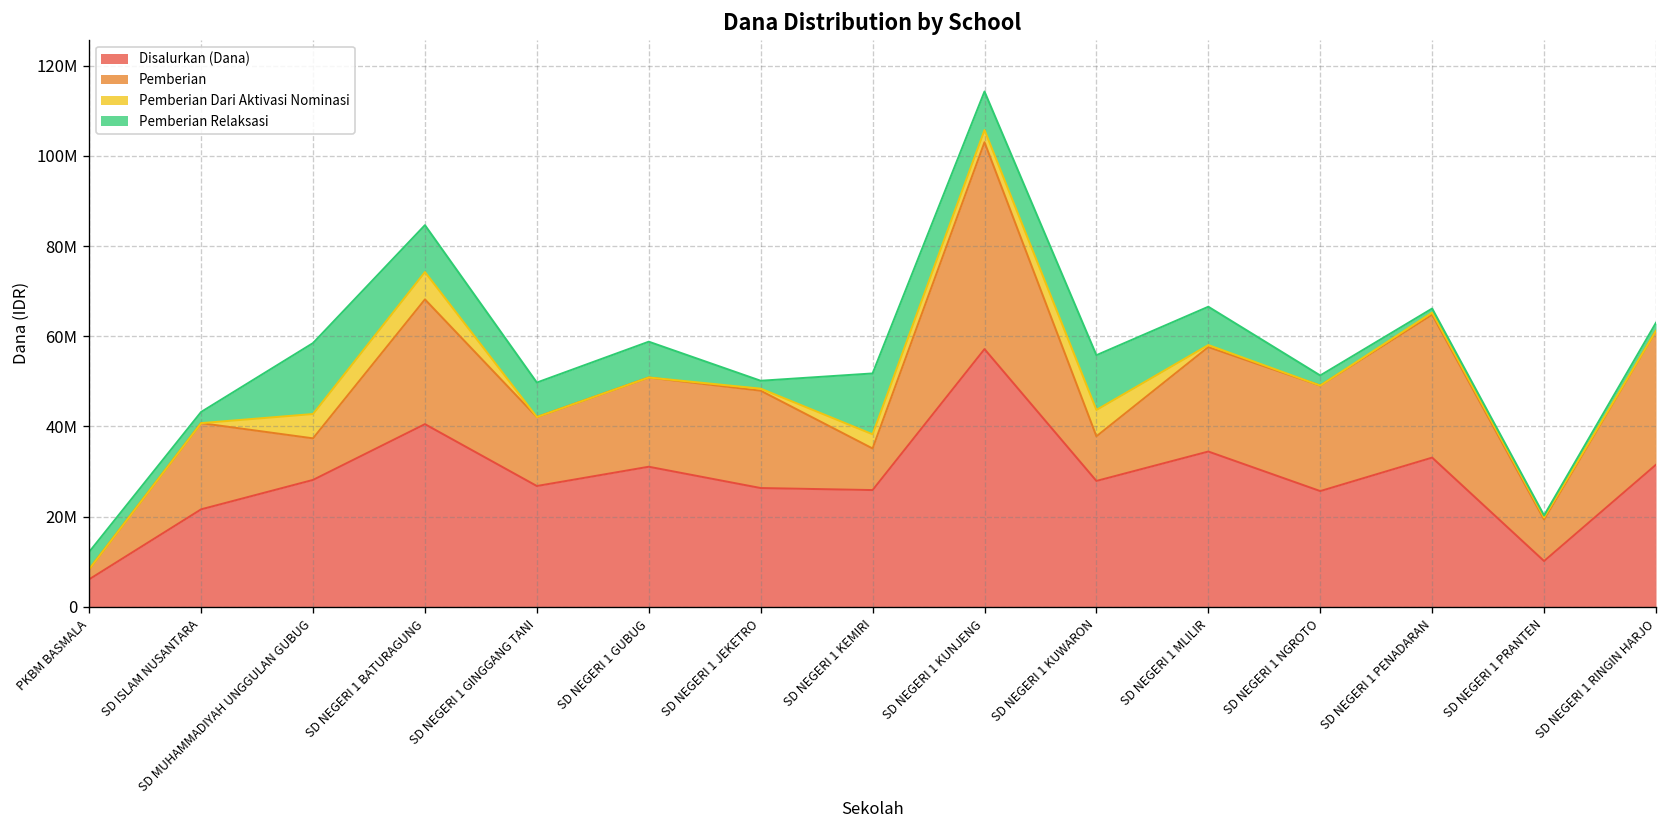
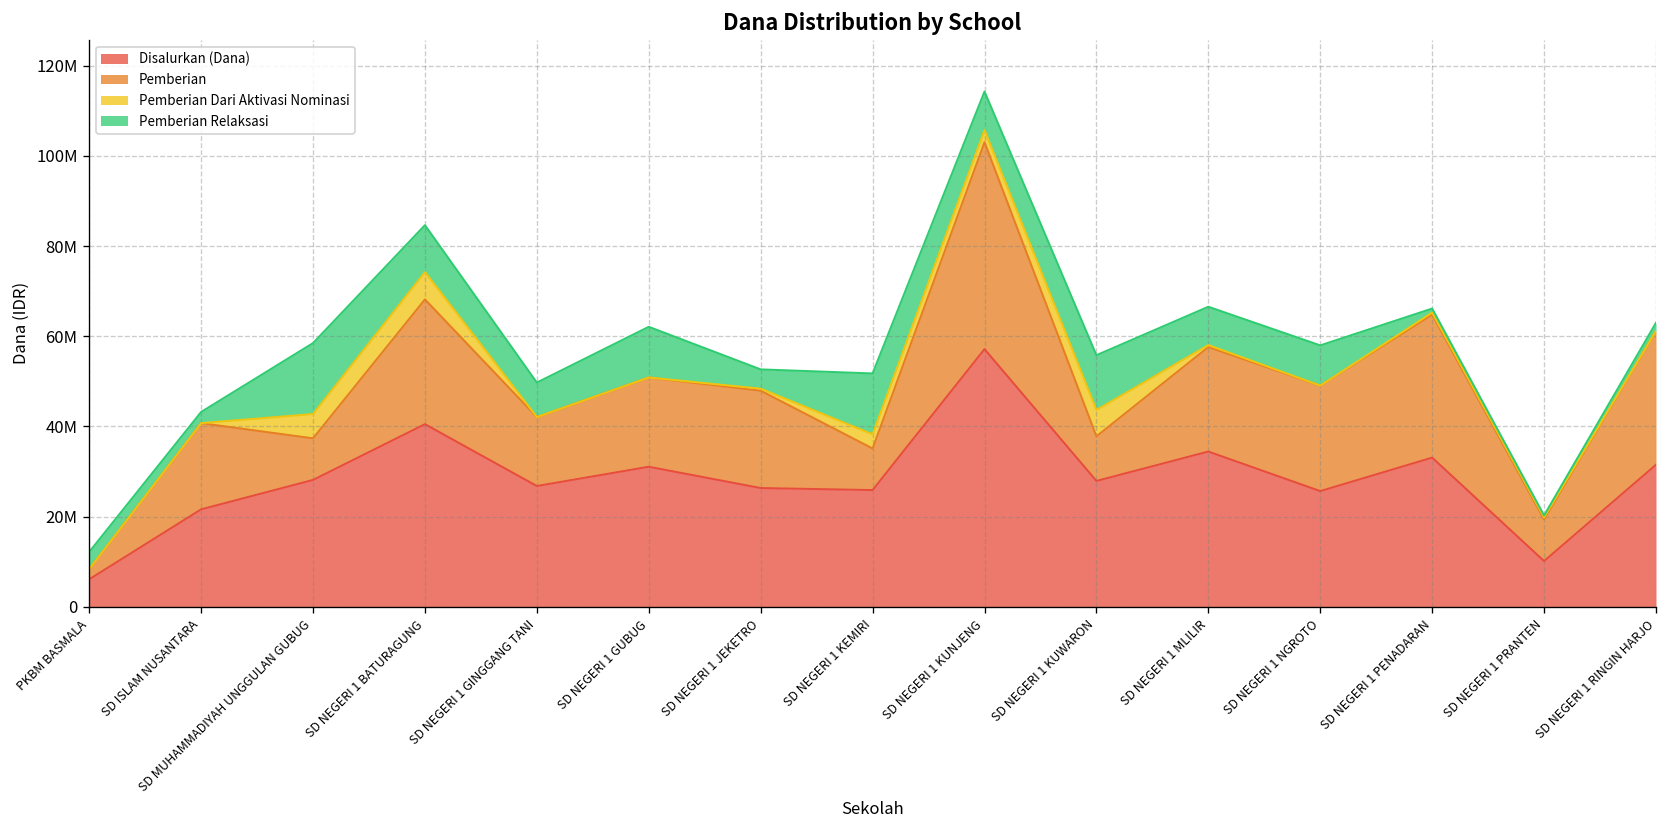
Pemberian Relaksasi, SD NEGERI 1 GUBUG: 8000000 -> 11000000
Pemberian Relaksasi, SD NEGERI 1 JEKETRO: 2000000 -> 4000000
Pemberian Relaksasi, SD NEGERI 1 NGROTO: 2000000 -> 9000000
